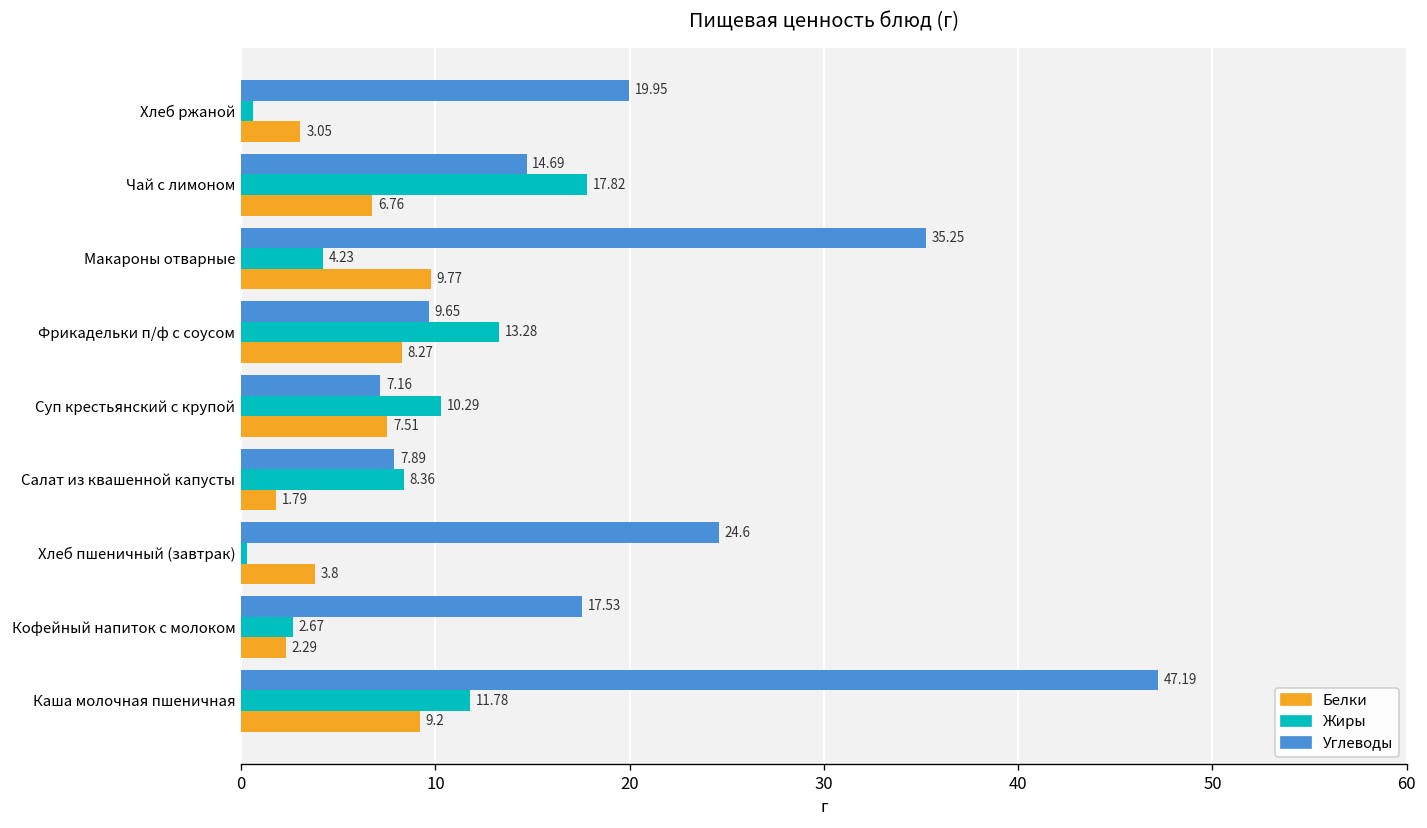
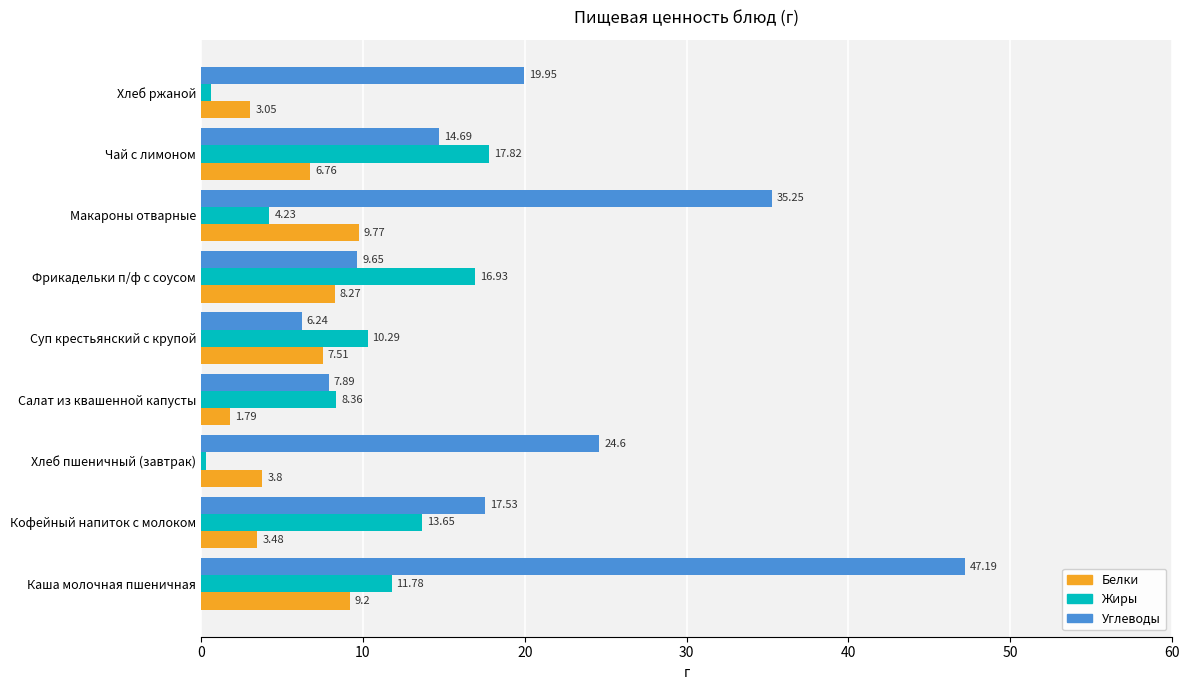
Жиры, Фрикадельки п/ф с соусом: 13.28 -> 16.93
Углеводы, Суп крестьянский с крупой: 7.16 -> 6.24
Жиры, Кофейный напиток с молоком: 2.67 -> 13.65
Белки, Кофейный напиток с молоком: 2.29 -> 3.48
